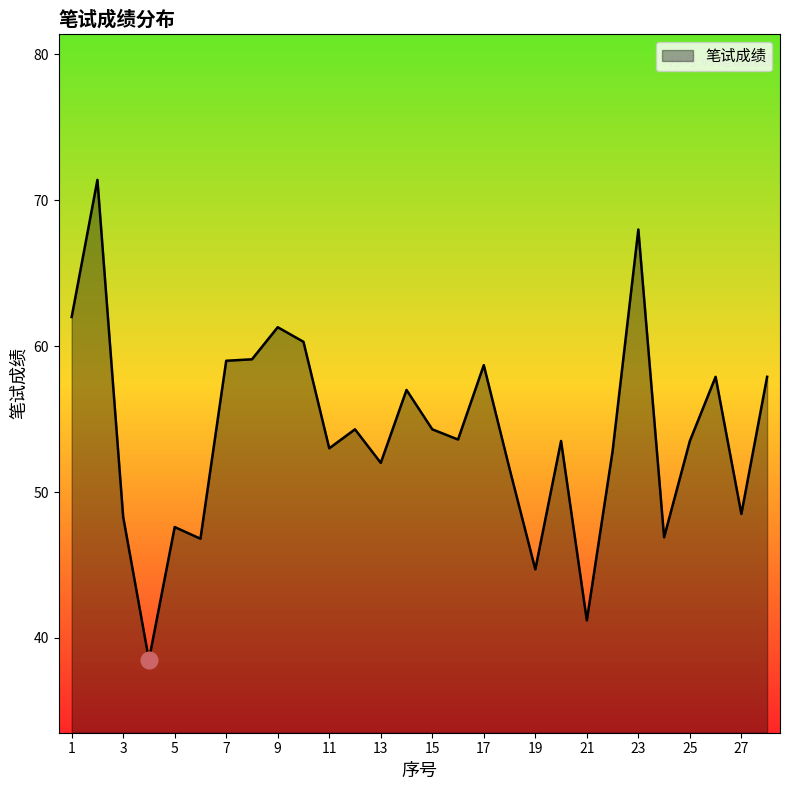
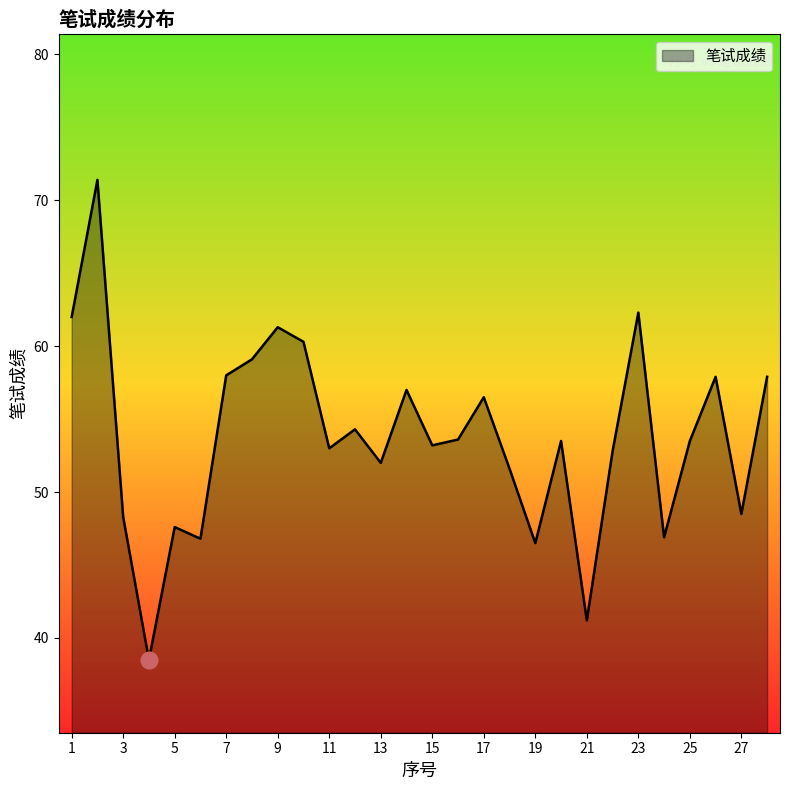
笔试成绩, 7: 59 -> 58
笔试成绩, 15: 54.3 -> 53.2
笔试成绩, 17: 58.7 -> 56.5
笔试成绩, 19: 44.7 -> 46.5
笔试成绩, 23: 68.0 -> 62.3
